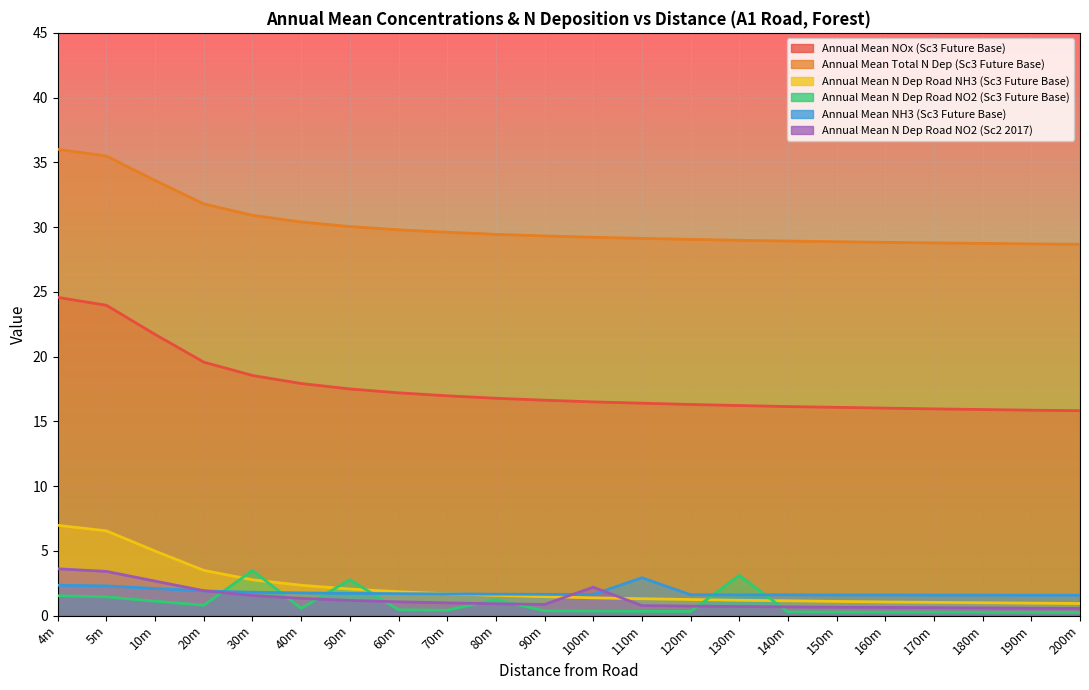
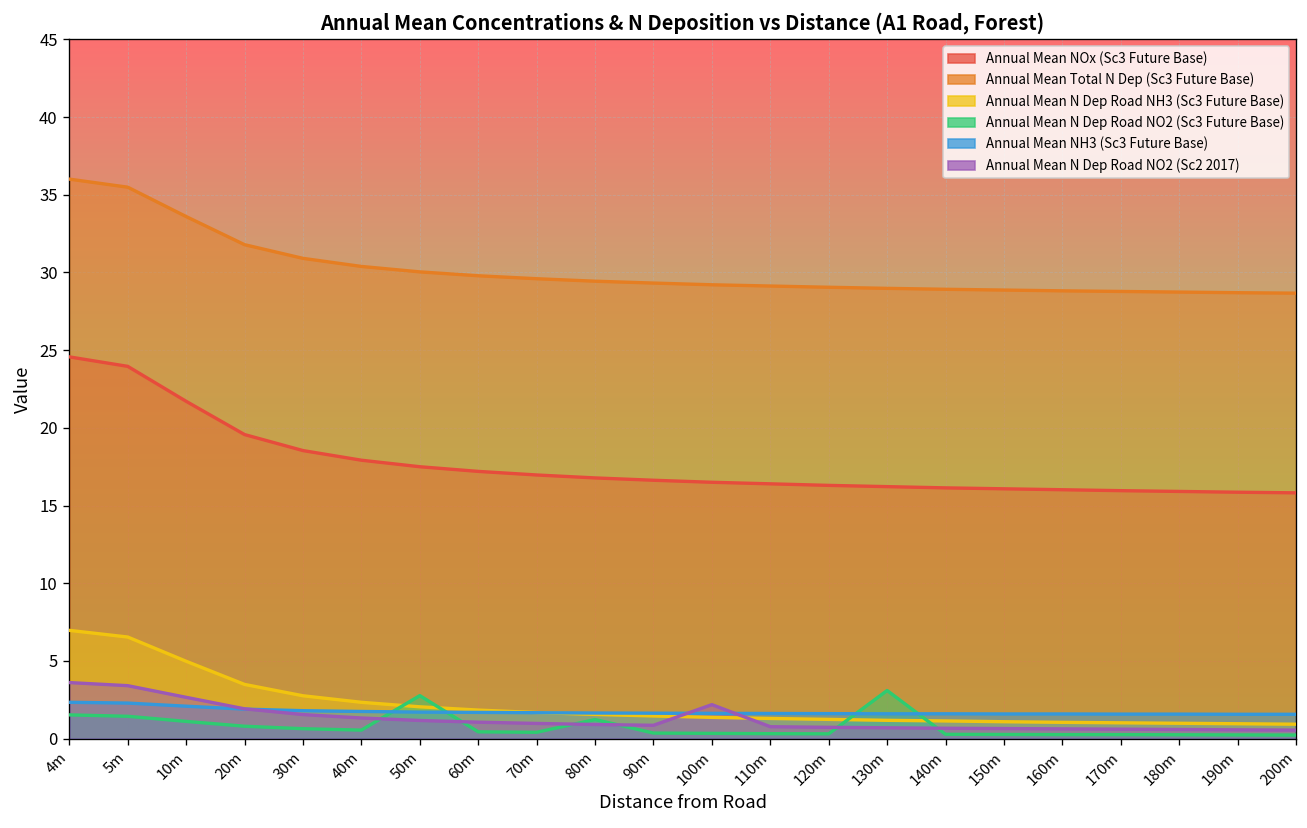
Annual Mean N Dep Road NO2 (Sc3 Future Base), 30m: 3.5 -> 0.6
Annual Mean NH3 (Sc3 Future Base), 110m: 2.9 -> 1.6
